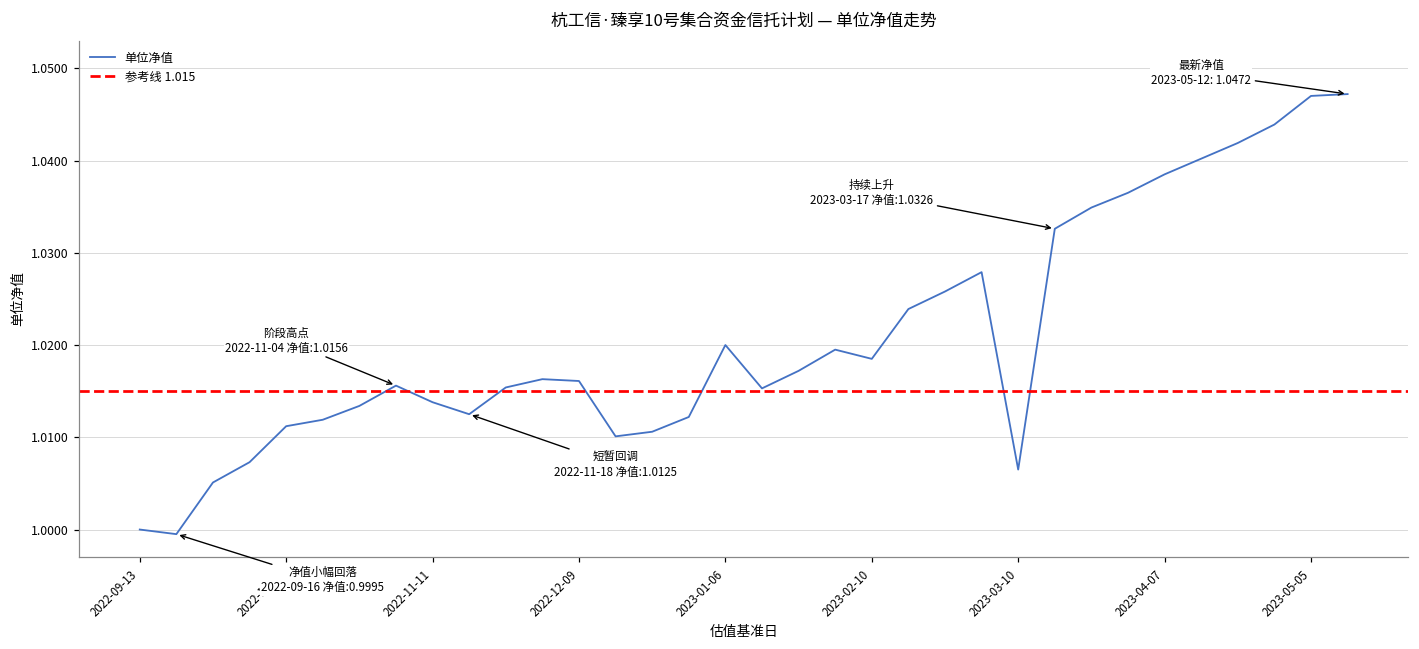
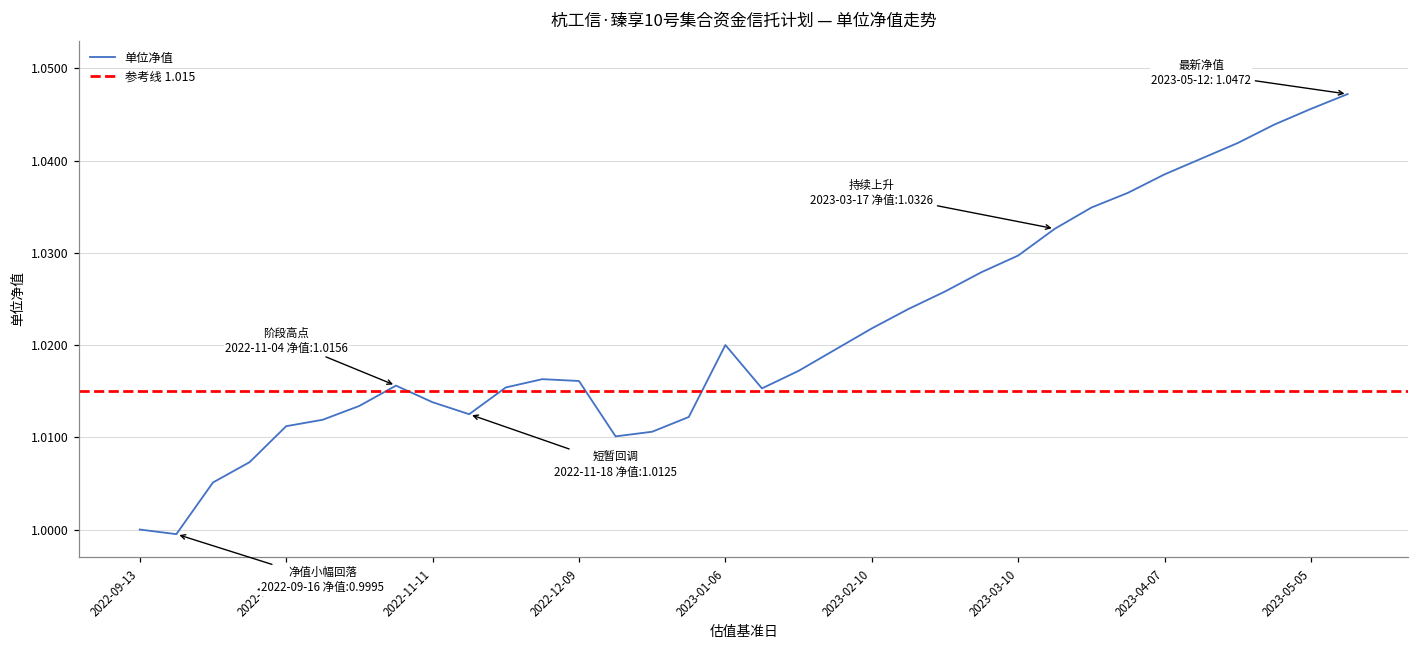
2023-02-10: 1.019 -> 1.022
2023-03-10: 1.007 -> 1.030
2023-05-05: 1.047 -> 1.046
